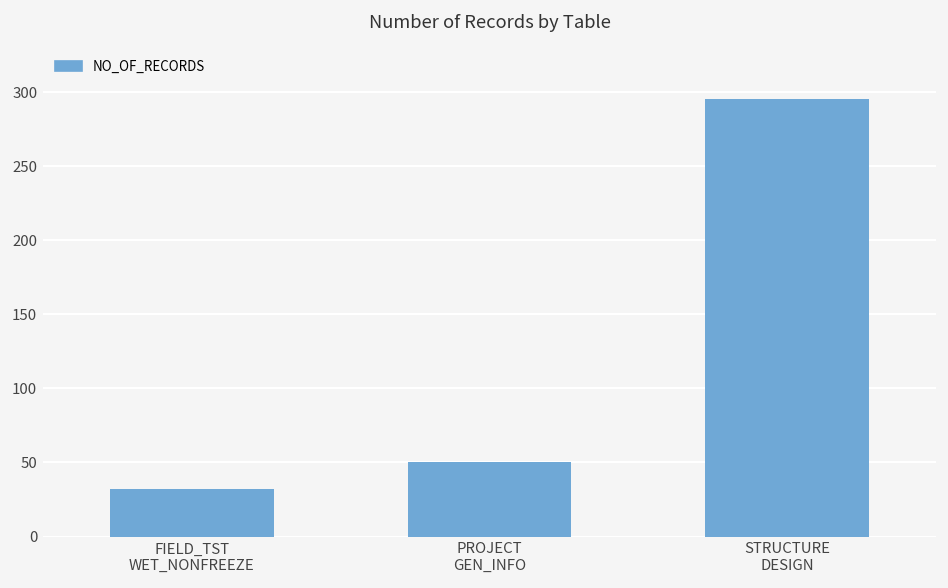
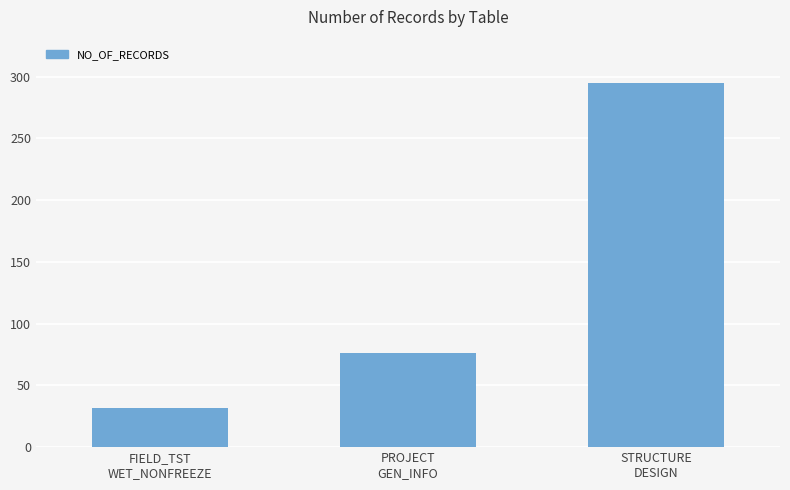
PROJECT GEN_INFO: 50 -> 76
